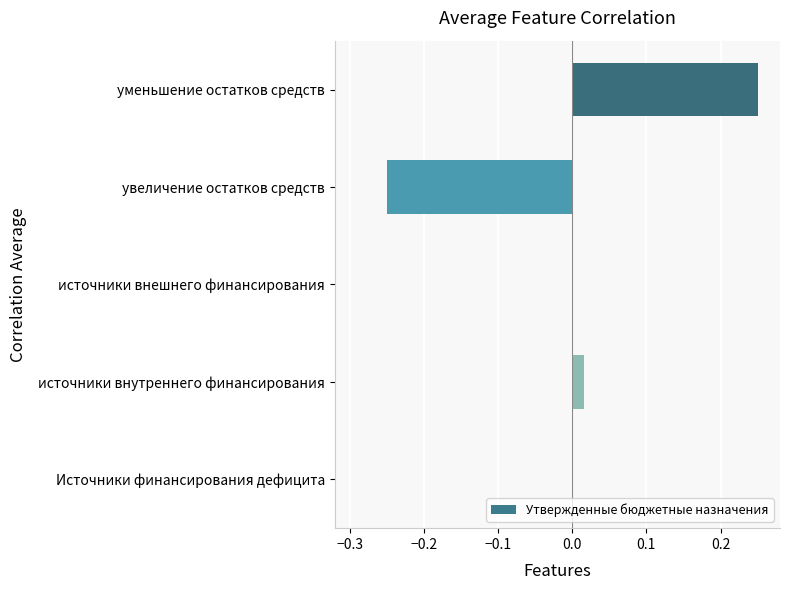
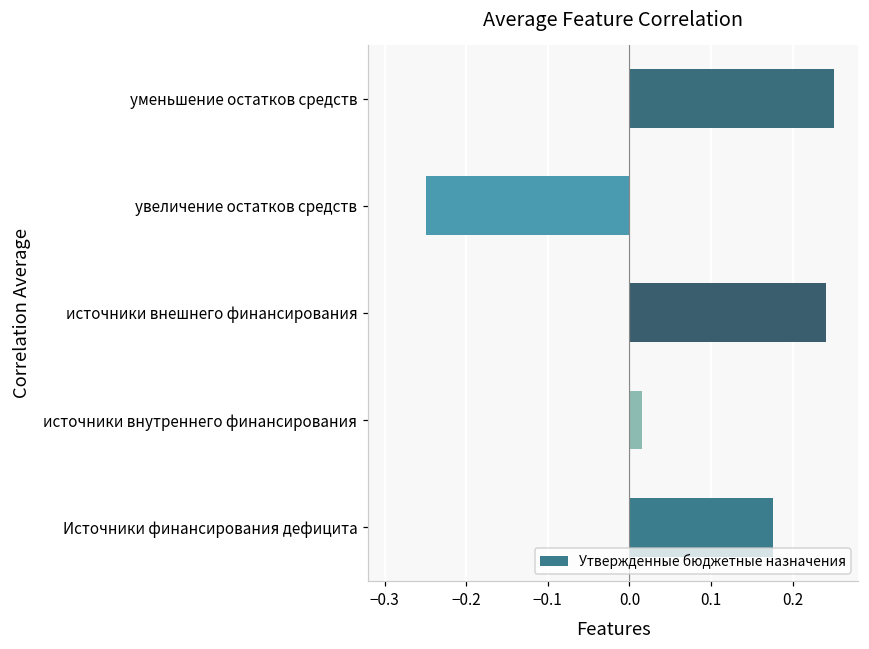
источники внешнего финансирования: 0.00 -> 0.24
Источники финансирования дефицита: 0.00 -> 0.18
